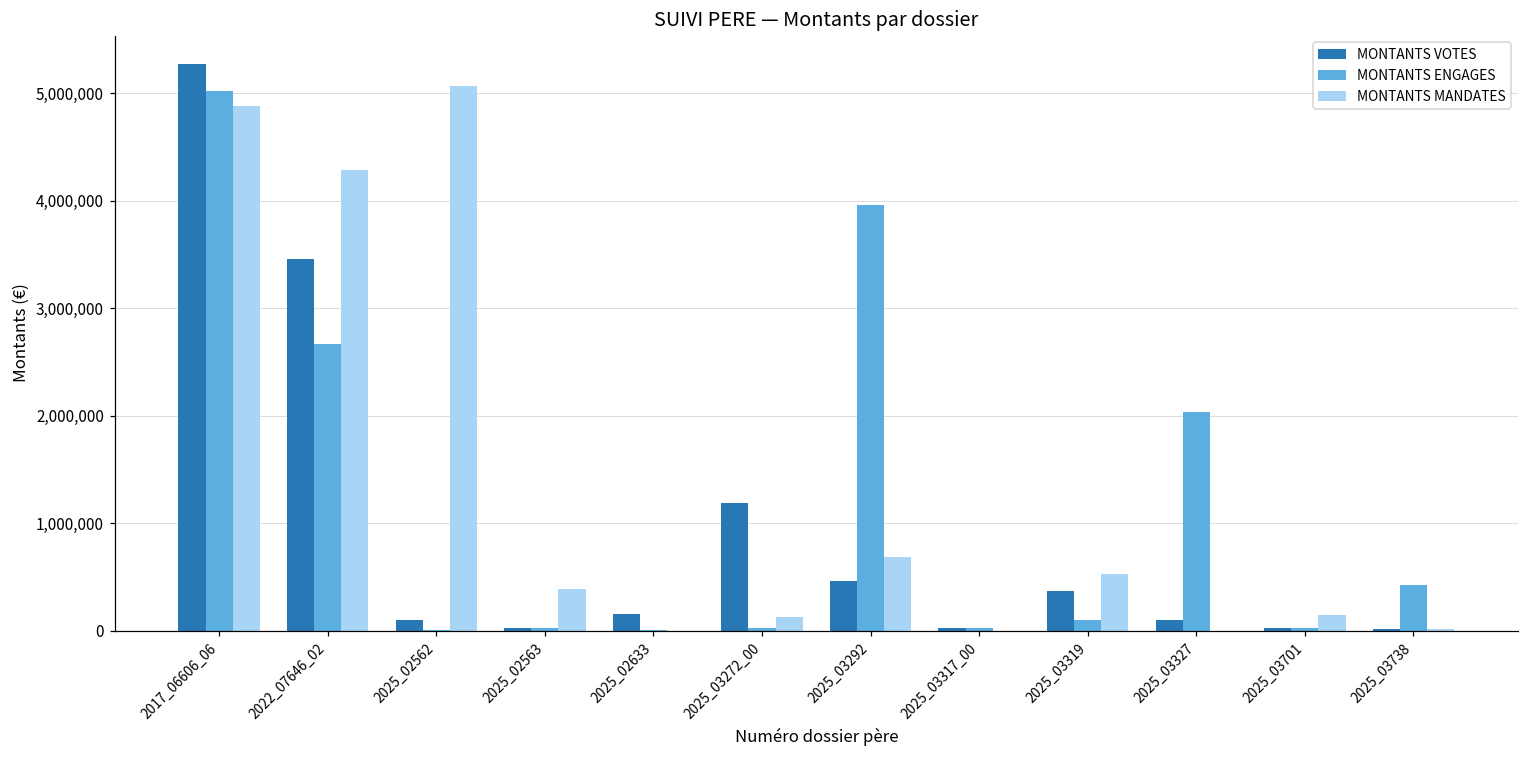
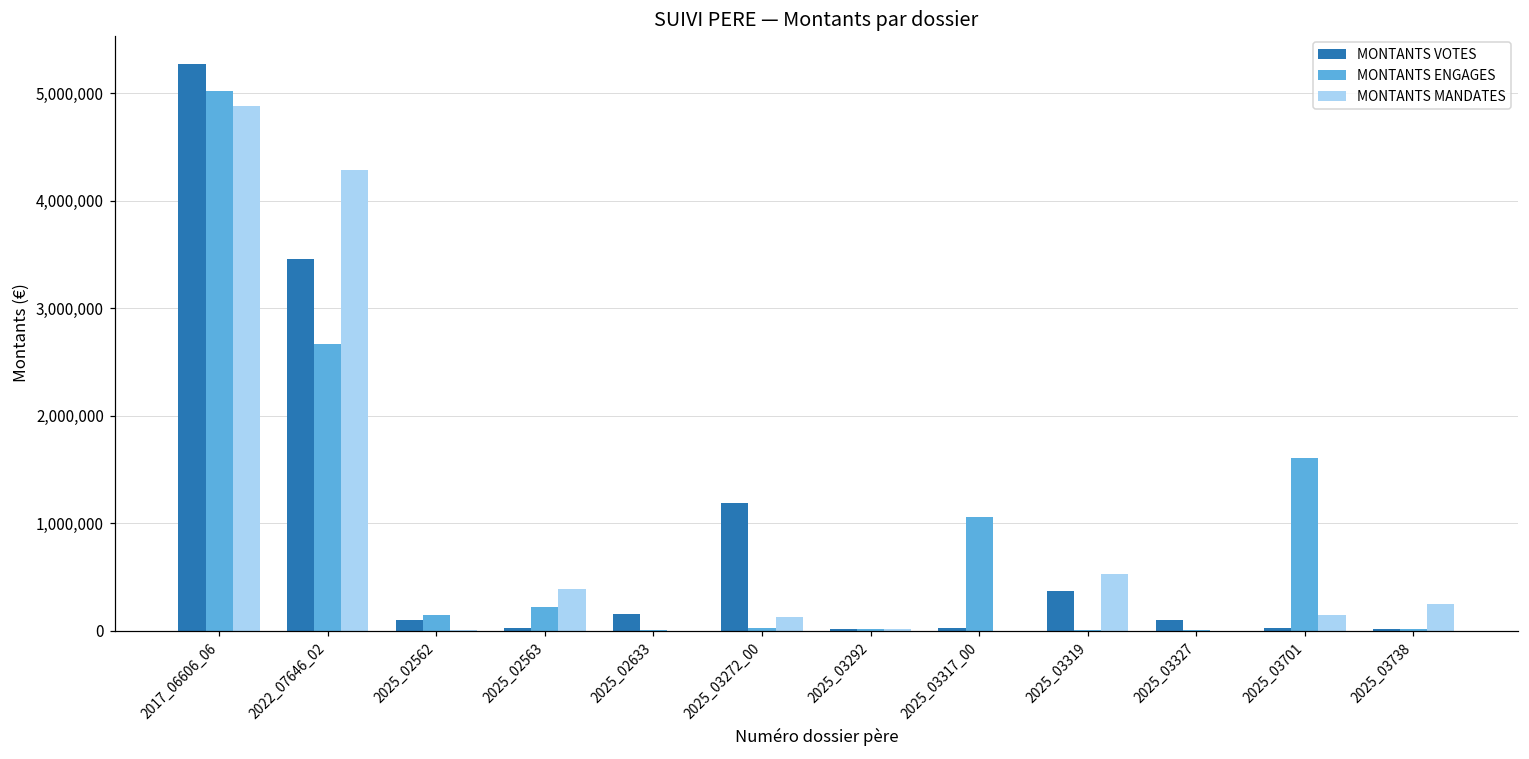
MONTANTS ENGAGES, 2025_02562: 0 -> 100,000
MONTANTS MANDATES, 2025_02562: 5,100,000 -> 0
MONTANTS ENGAGES, 2025_02563: 0 -> 200,000
MONTANTS VOTES, 2025_03292: 500,000 -> 0
MONTANTS ENGAGES, 2025_03292: 4,000,000 -> 0
MONTANTS MANDATES, 2025_03292: 700,000 -> 0
MONTANTS ENGAGES, 2025_03317_00: 0 -> 1,100,000
MONTANTS ENGAGES, 2025_03319: 100,000 -> 0
MONTANTS ENGAGES, 2025_03327: 2,000,000 -> 0
MONTANTS ENGAGES, 2025_03701: 0 -> 1,600,000
MONTANTS ENGAGES, 2025_03738: 400,000 -> 0
MONTANTS MANDATES, 2025_03738: 0 -> 300,000
